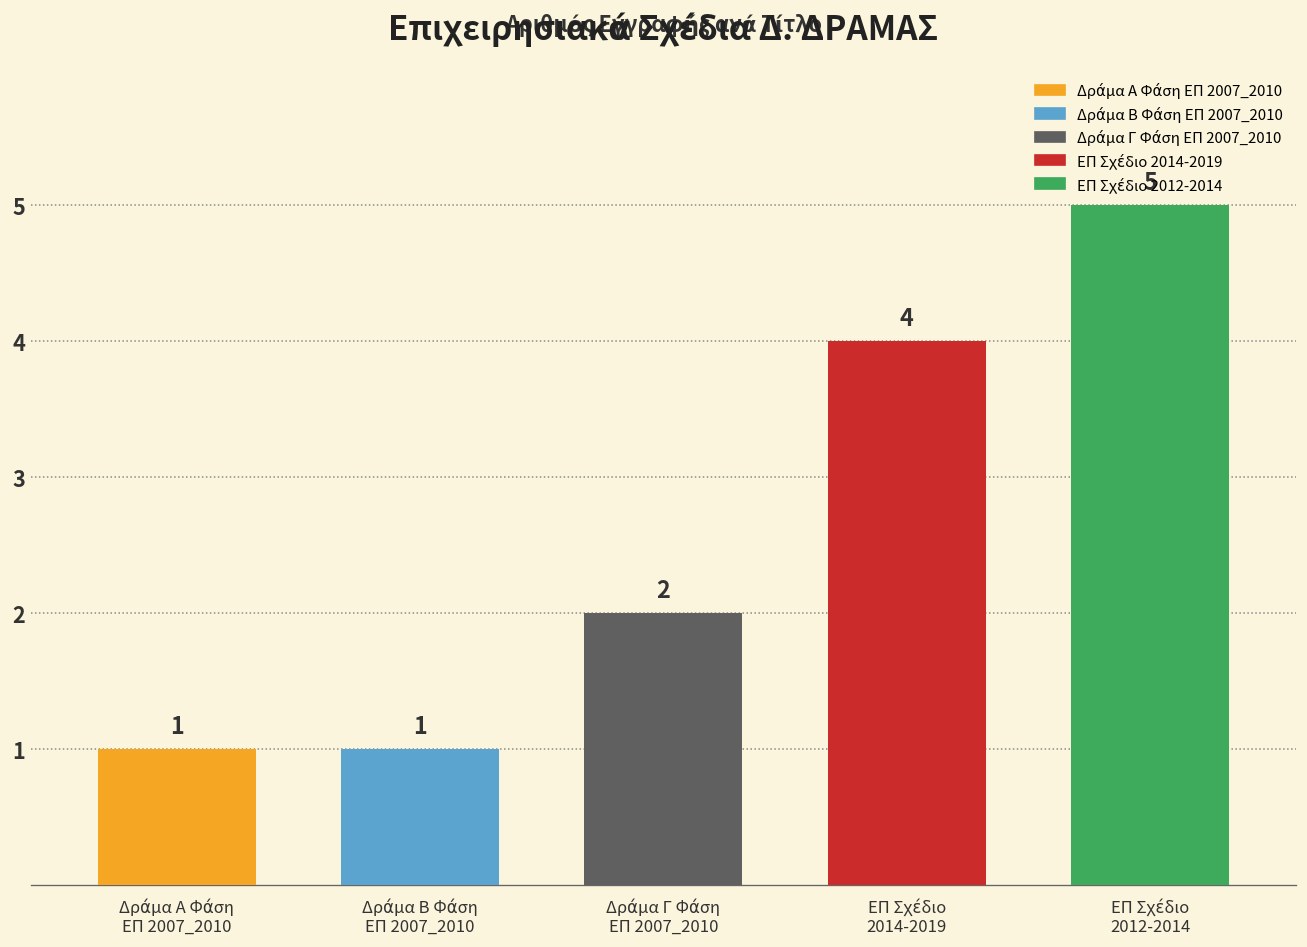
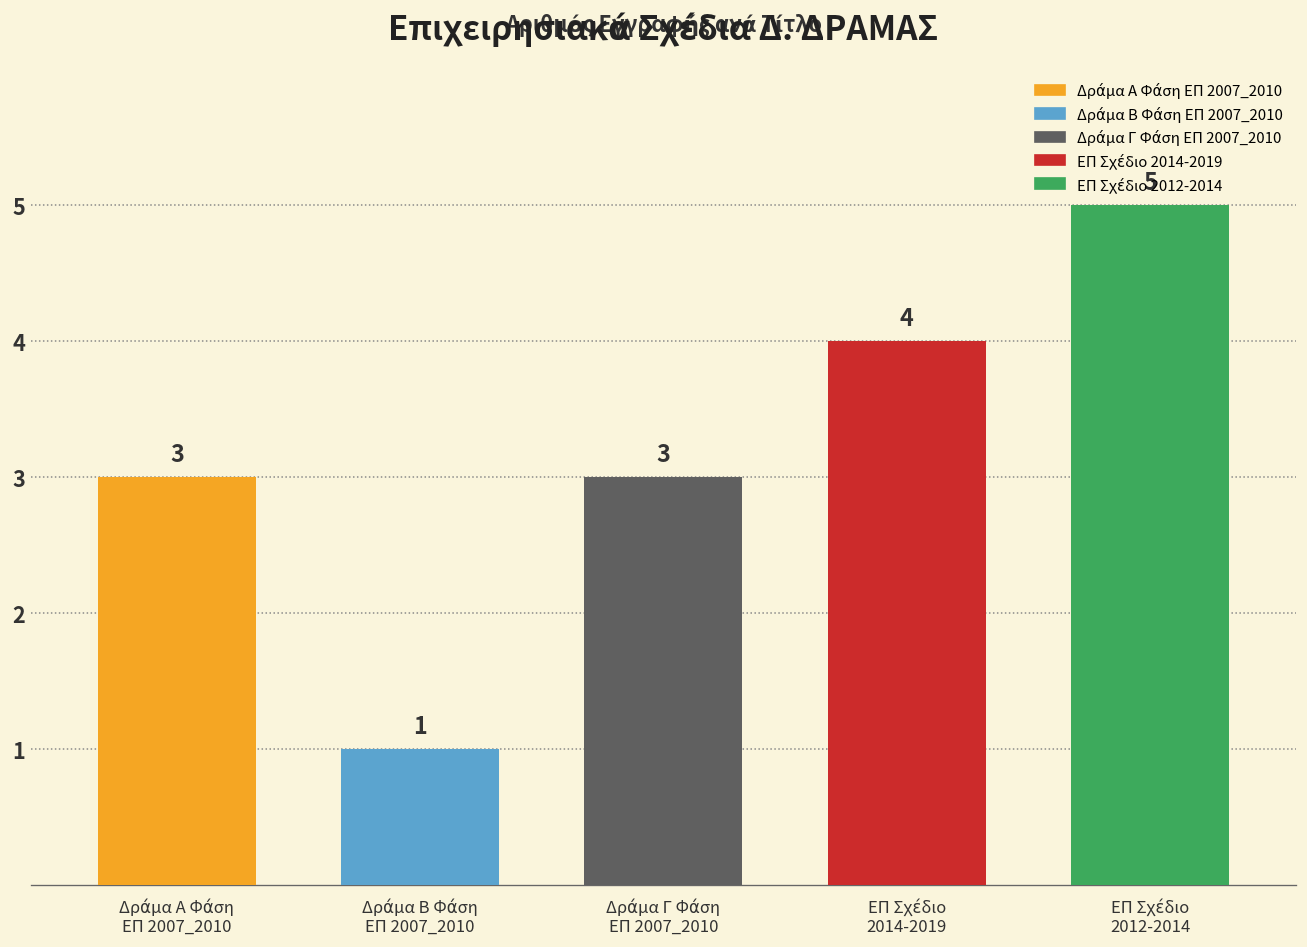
Δράμα Α Φάση ΕΠ 2007_2010: 1 -> 3
Δράμα Γ Φάση ΕΠ 2007_2010: 2 -> 3
